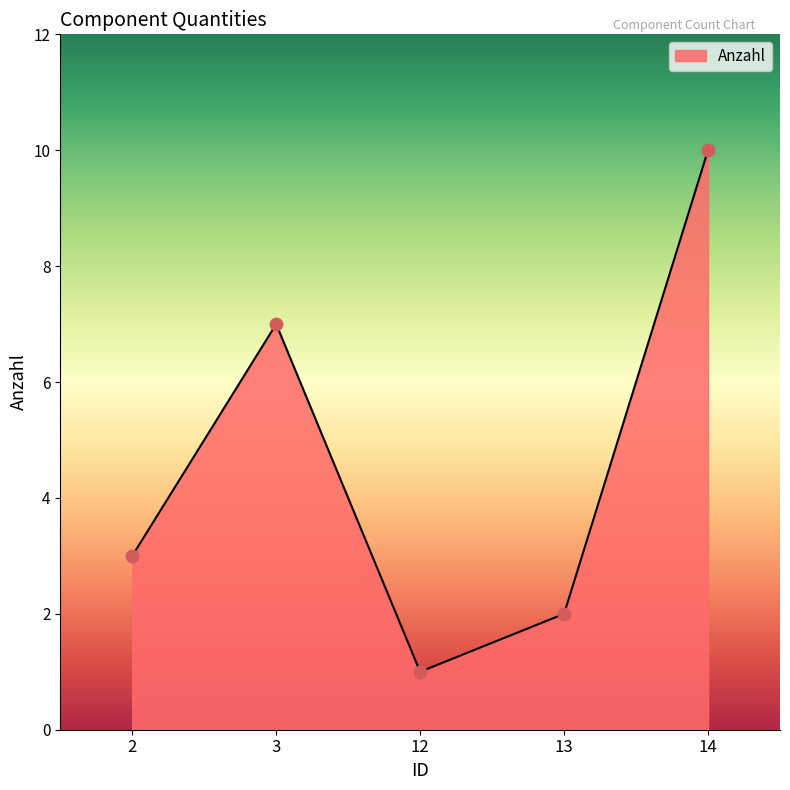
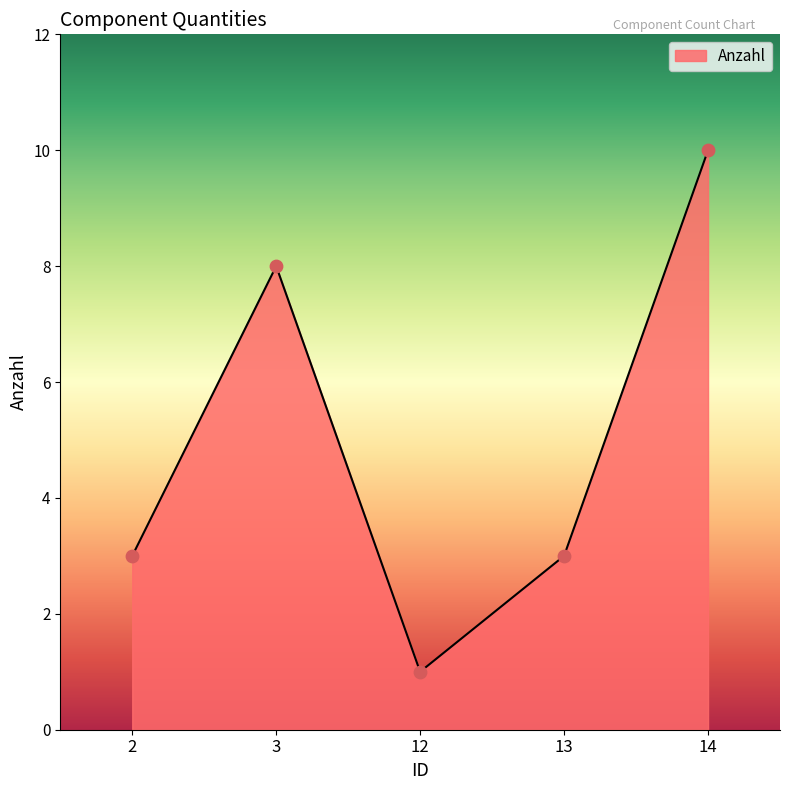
3: 7 -> 8
13: 2 -> 3
